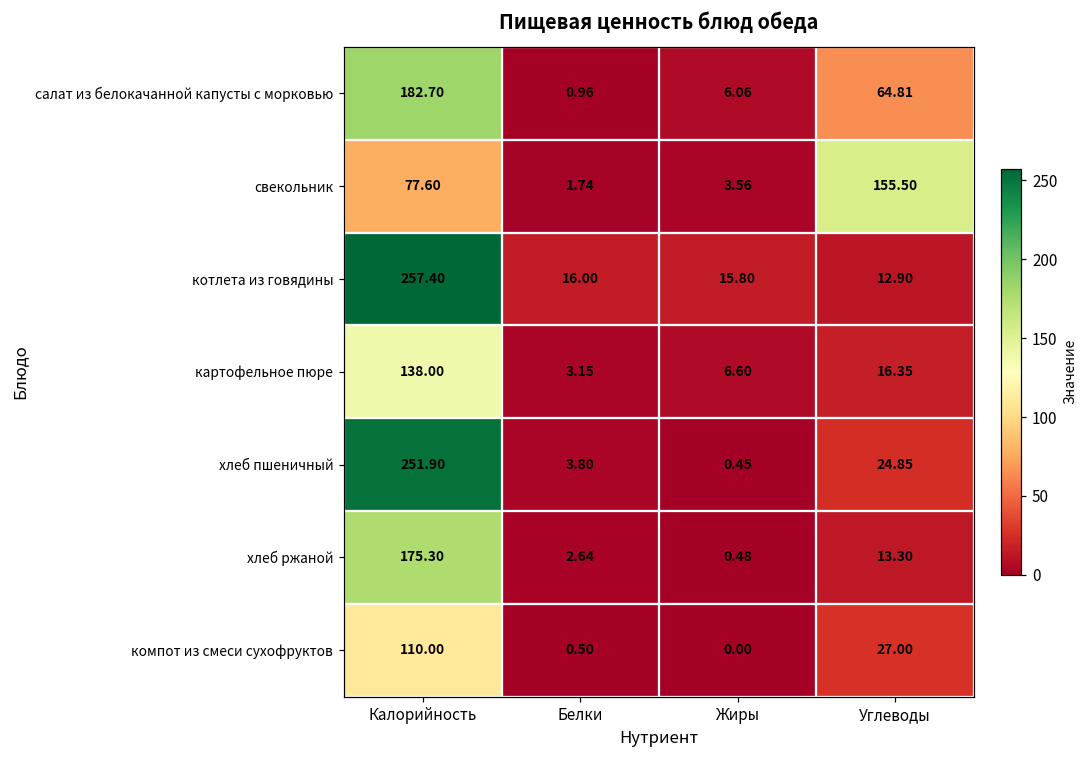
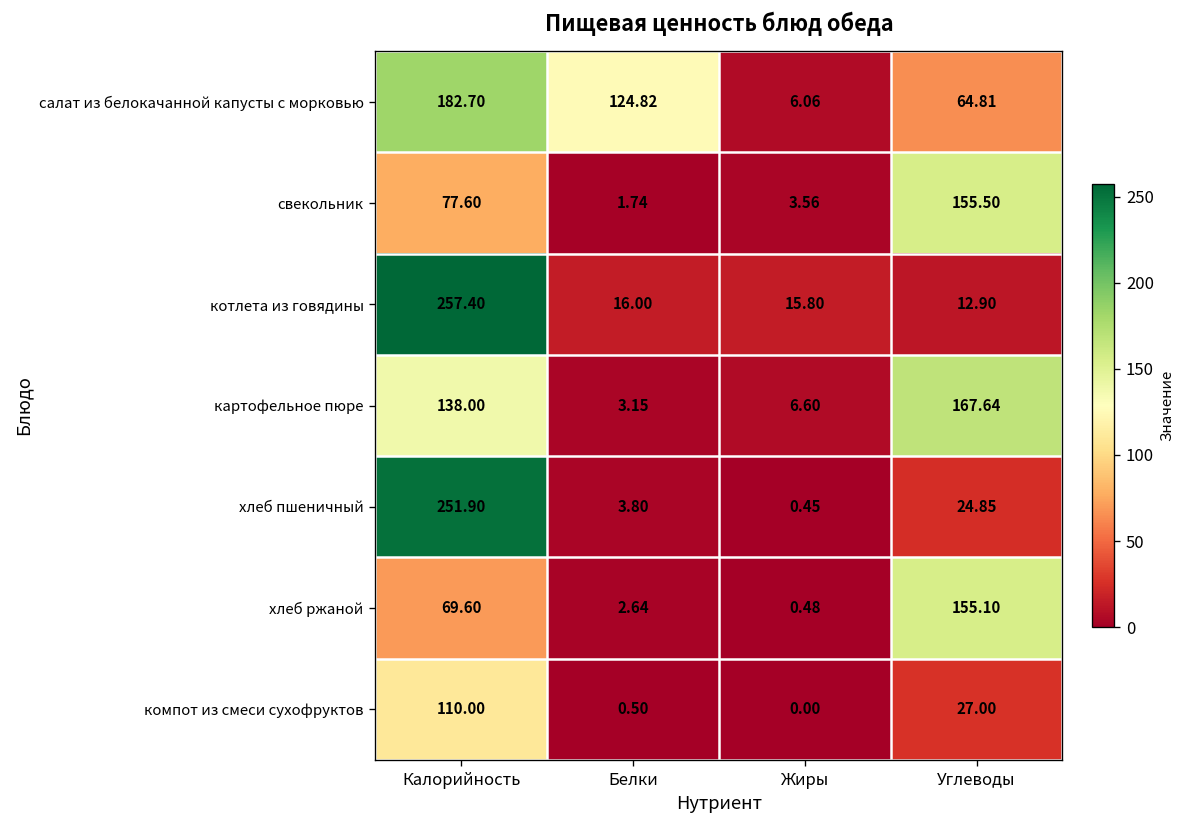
салат из белокачанной капусты с морковью, Белки: 0.96 -> 124.82
картофельное пюре, Углеводы: 16.35 -> 167.64
хлеб ржаной, Калорийность: 175.30 -> 69.60
хлеб ржаной, Углеводы: 13.30 -> 155.10
